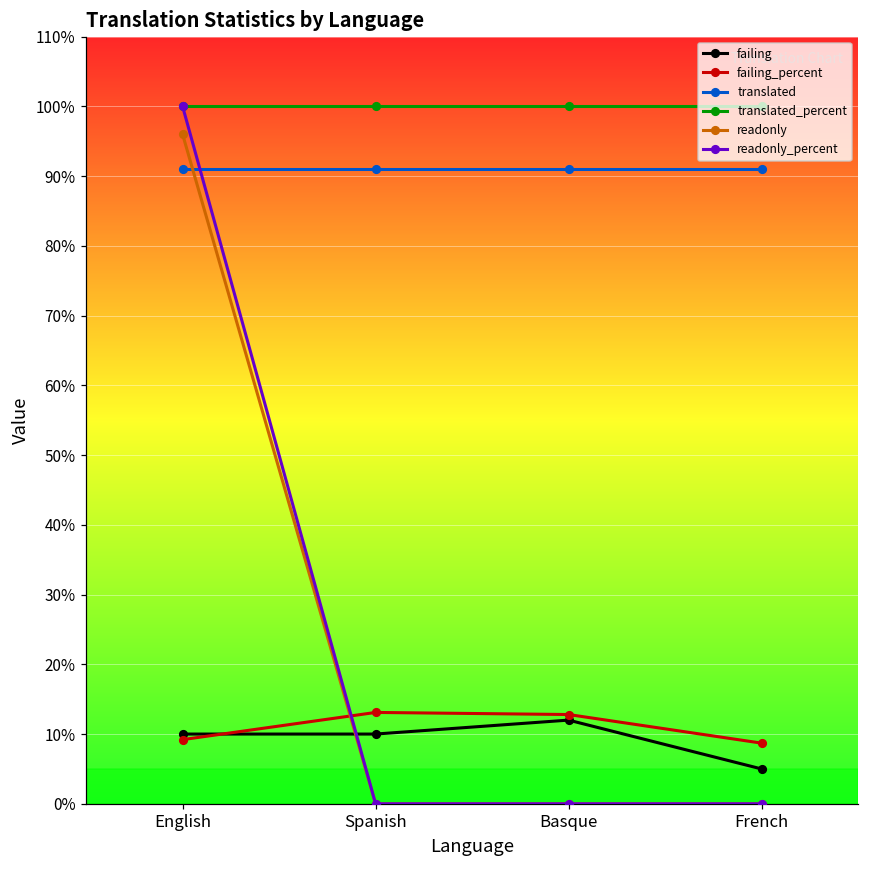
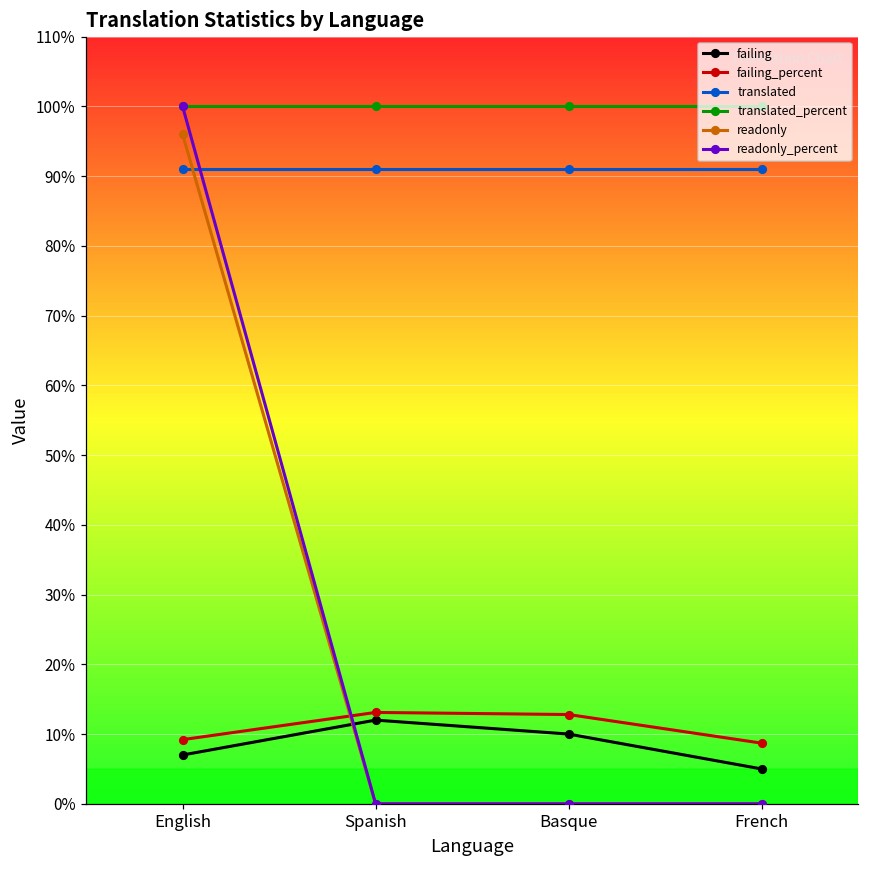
failing, English: 10% -> 7%
failing, Spanish: 10% -> 12%
failing, Basque: 12% -> 10%
